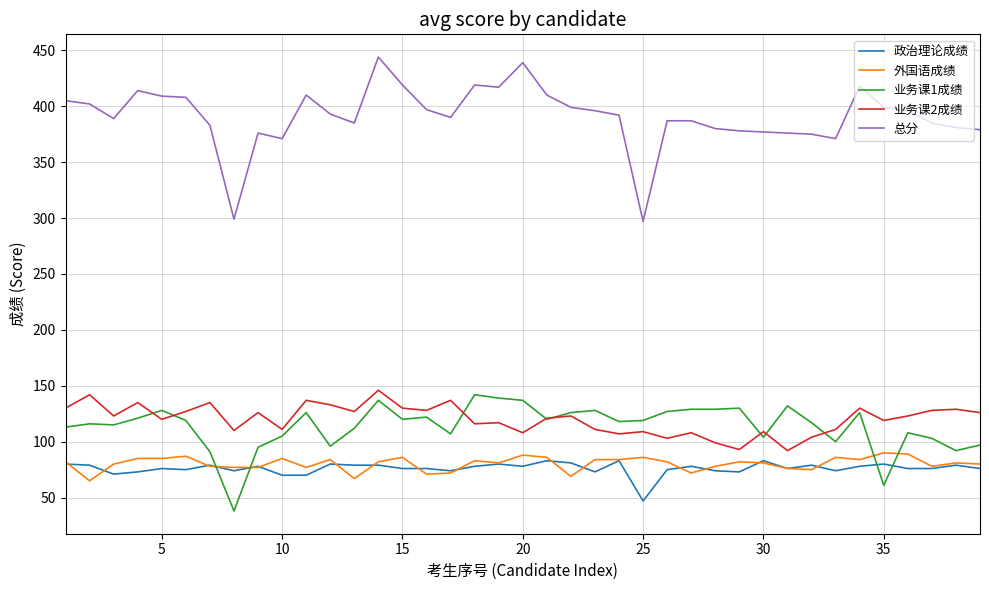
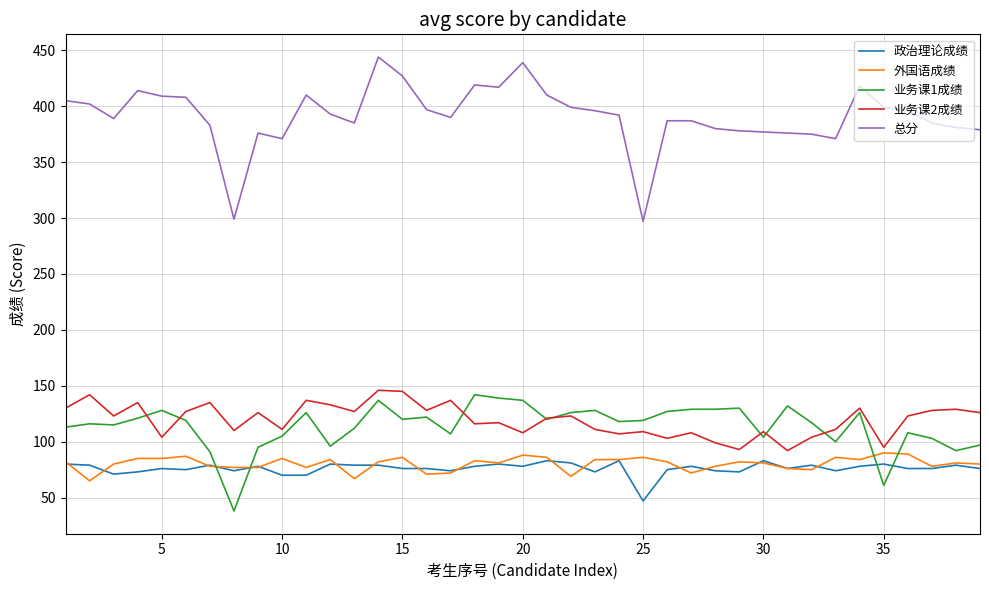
业务课2成绩, 5: 120 -> 104
业务课2成绩, 15: 130 -> 145
总分, 15: 419 -> 427
业务课2成绩, 35: 119 -> 95
